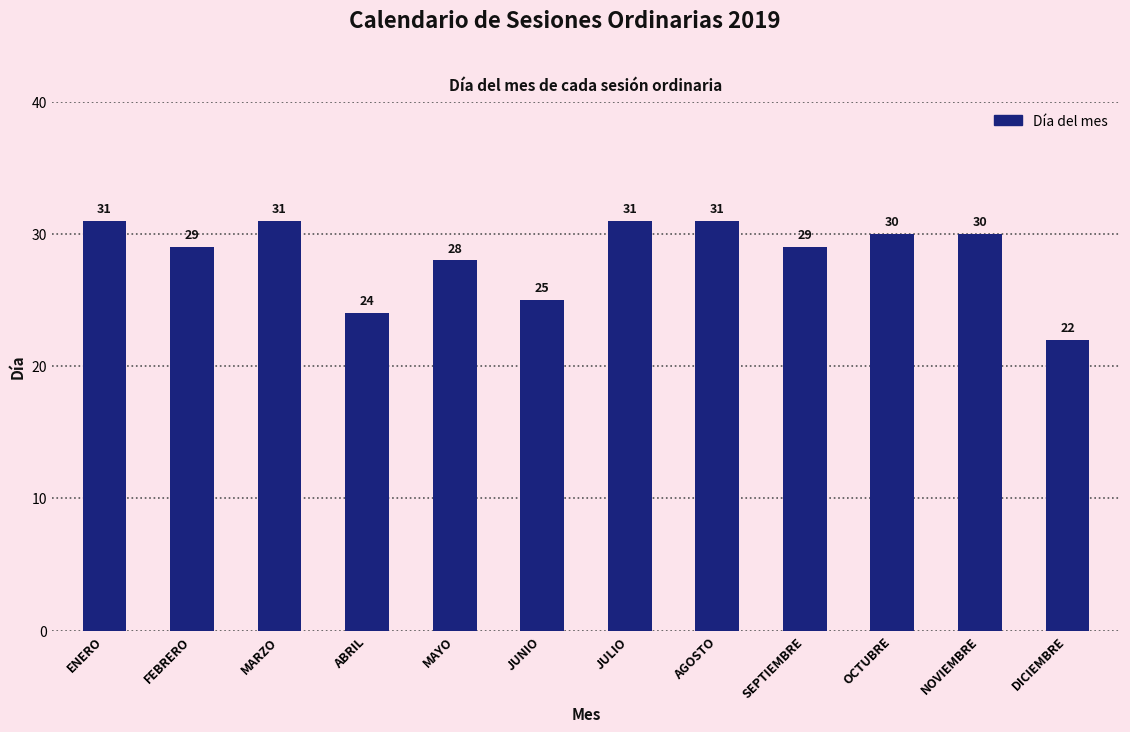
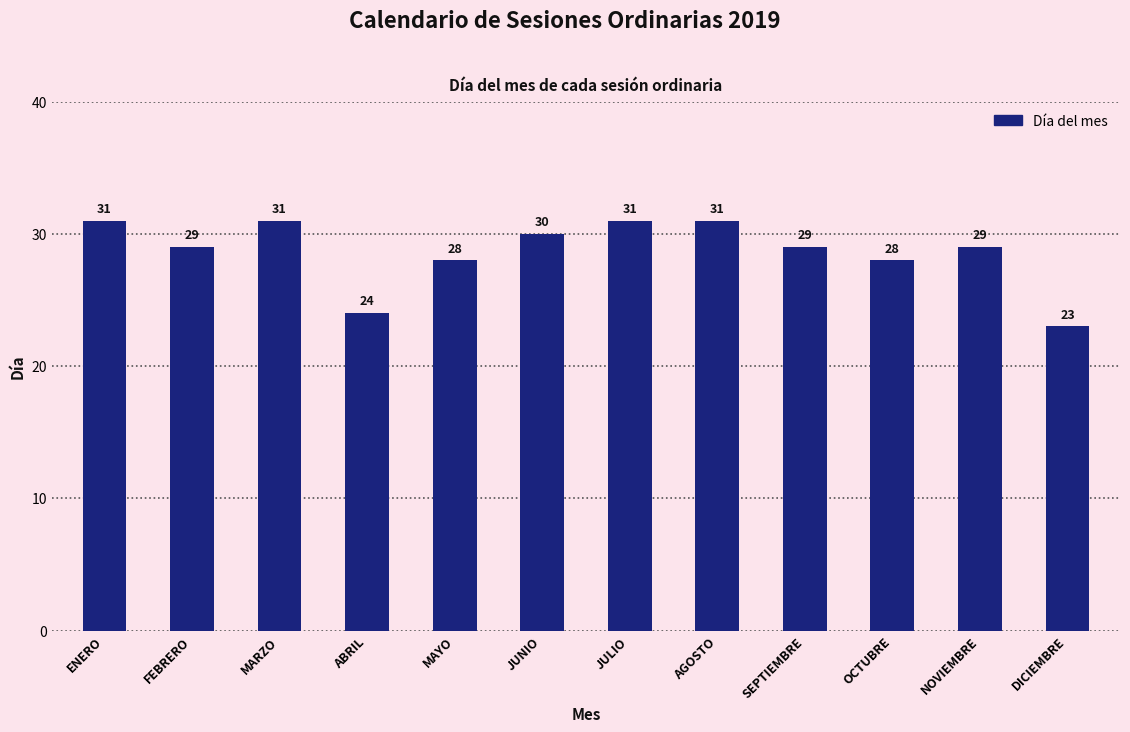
JUNIO: 25 -> 30
OCTUBRE: 30 -> 28
NOVIEMBRE: 30 -> 29
DICIEMBRE: 22 -> 23
